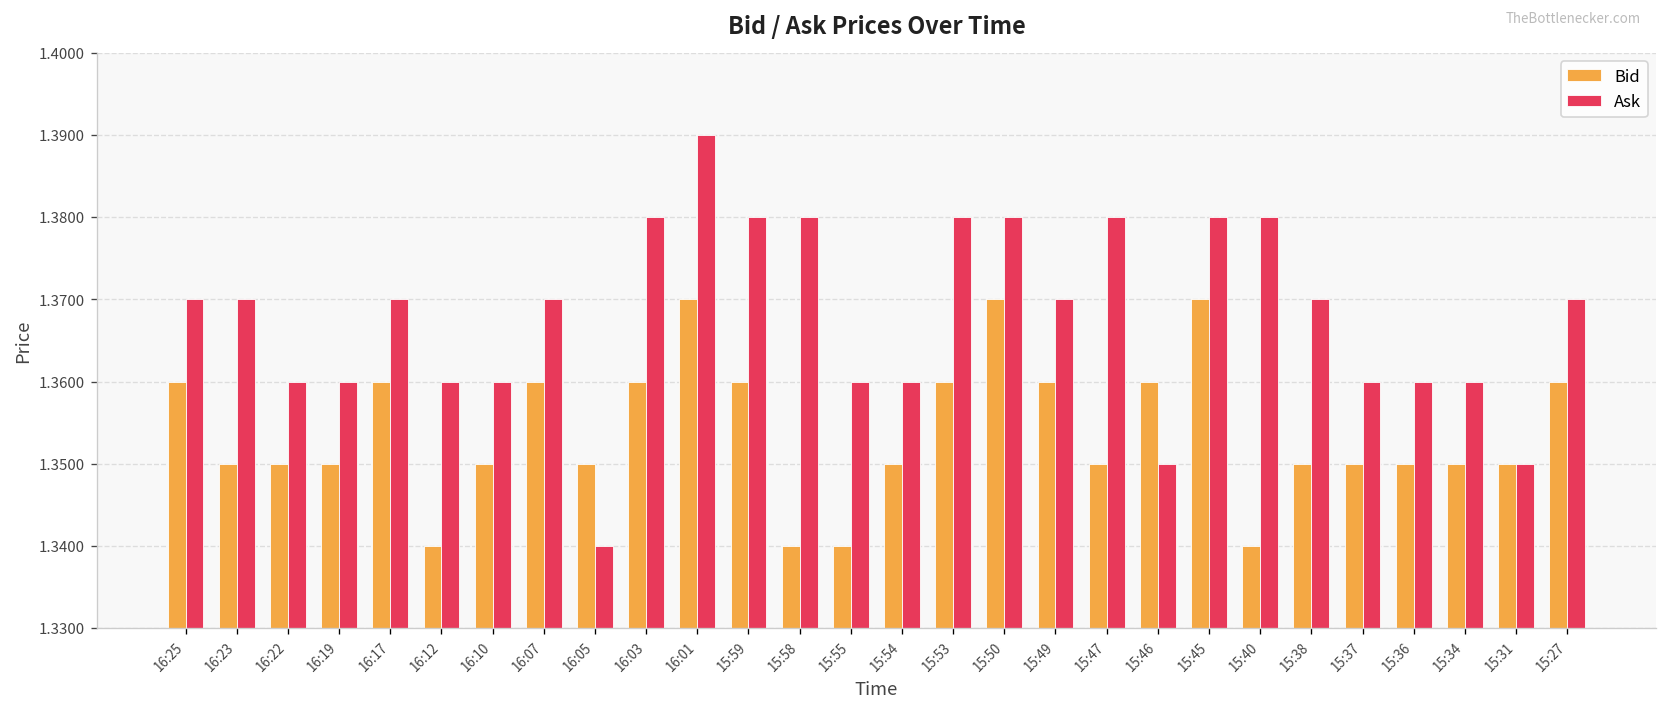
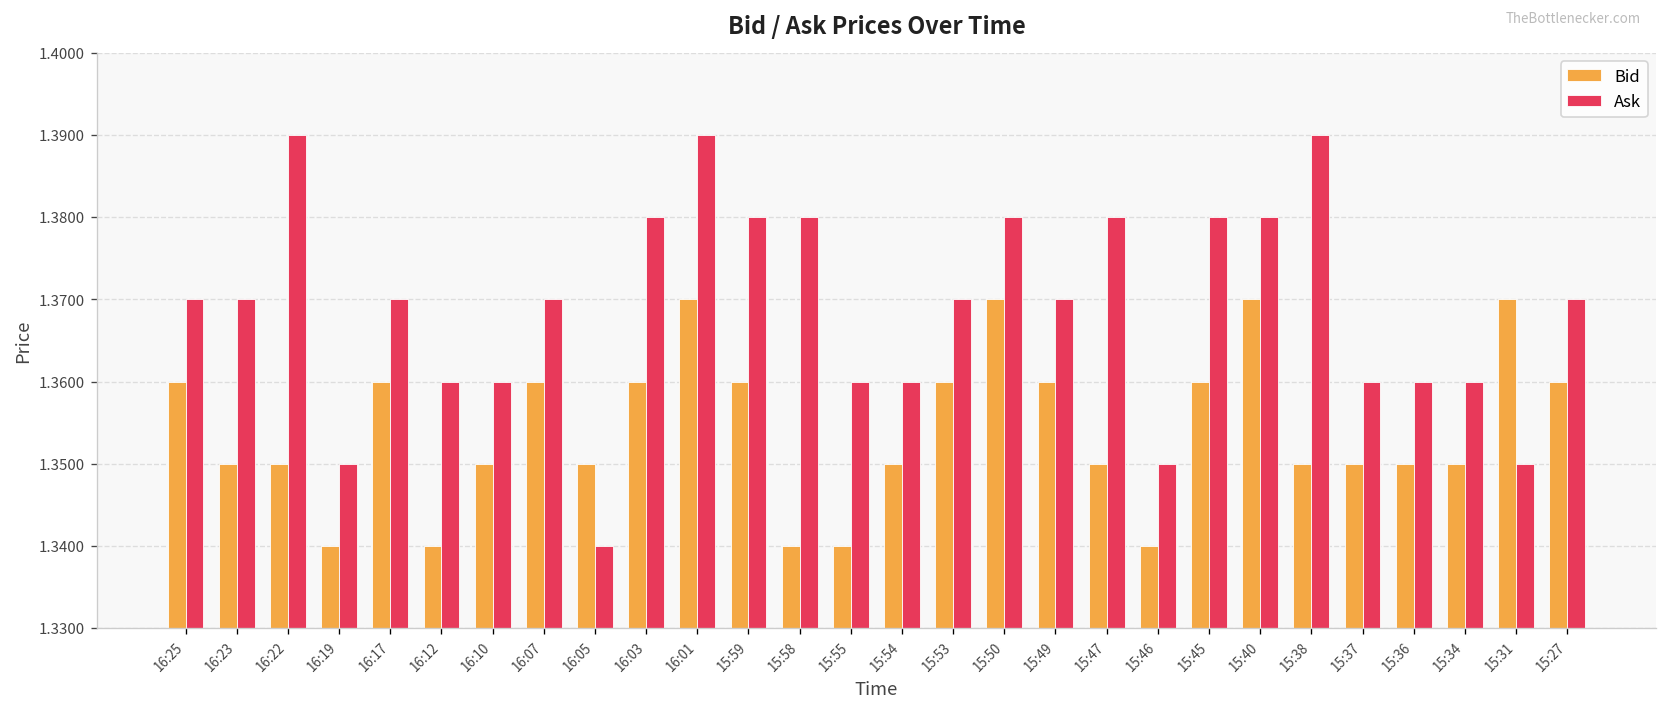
Ask, 16:22: 1.36 -> 1.39
Bid, 16:19: 1.35 -> 1.34
Ask, 16:19: 1.36 -> 1.35
Ask, 15:53: 1.38 -> 1.37
Bid, 15:46: 1.36 -> 1.34
Bid, 15:45: 1.37 -> 1.36
Bid, 15:40: 1.34 -> 1.37
Ask, 15:38: 1.37 -> 1.39
Bid, 15:31: 1.35 -> 1.37
